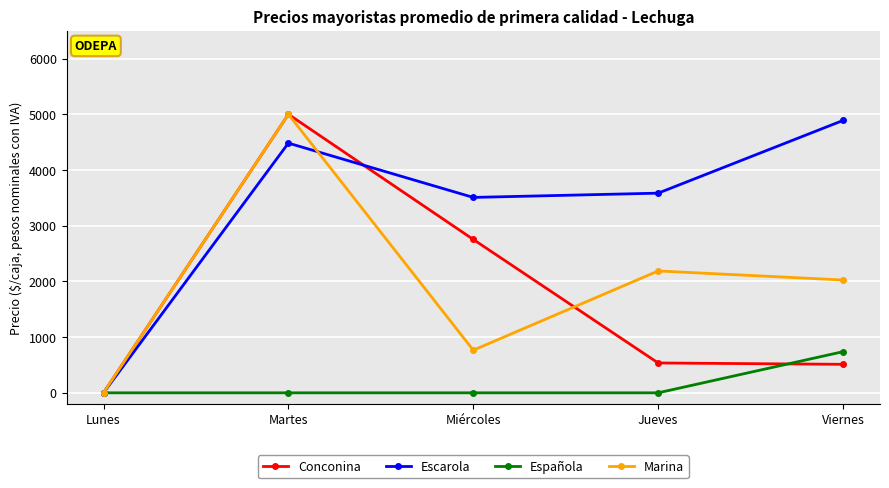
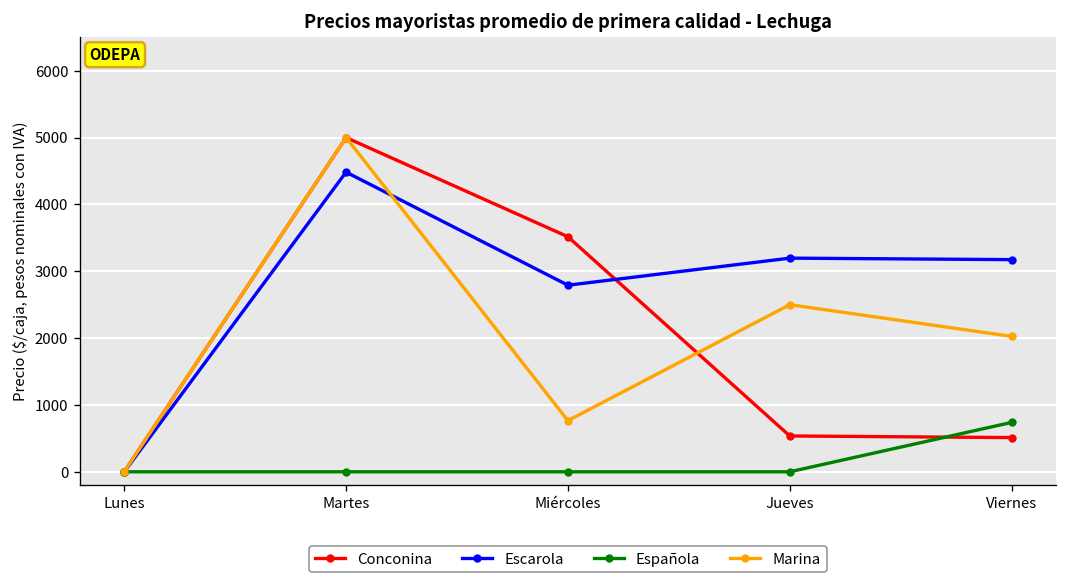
Conconina, Miércoles: 2800 -> 3500
Escarola, Miércoles: 3500 -> 2800
Escarola, Jueves: 3600 -> 3200
Marina, Jueves: 2200 -> 2500
Escarola, Viernes: 4900 -> 3200
